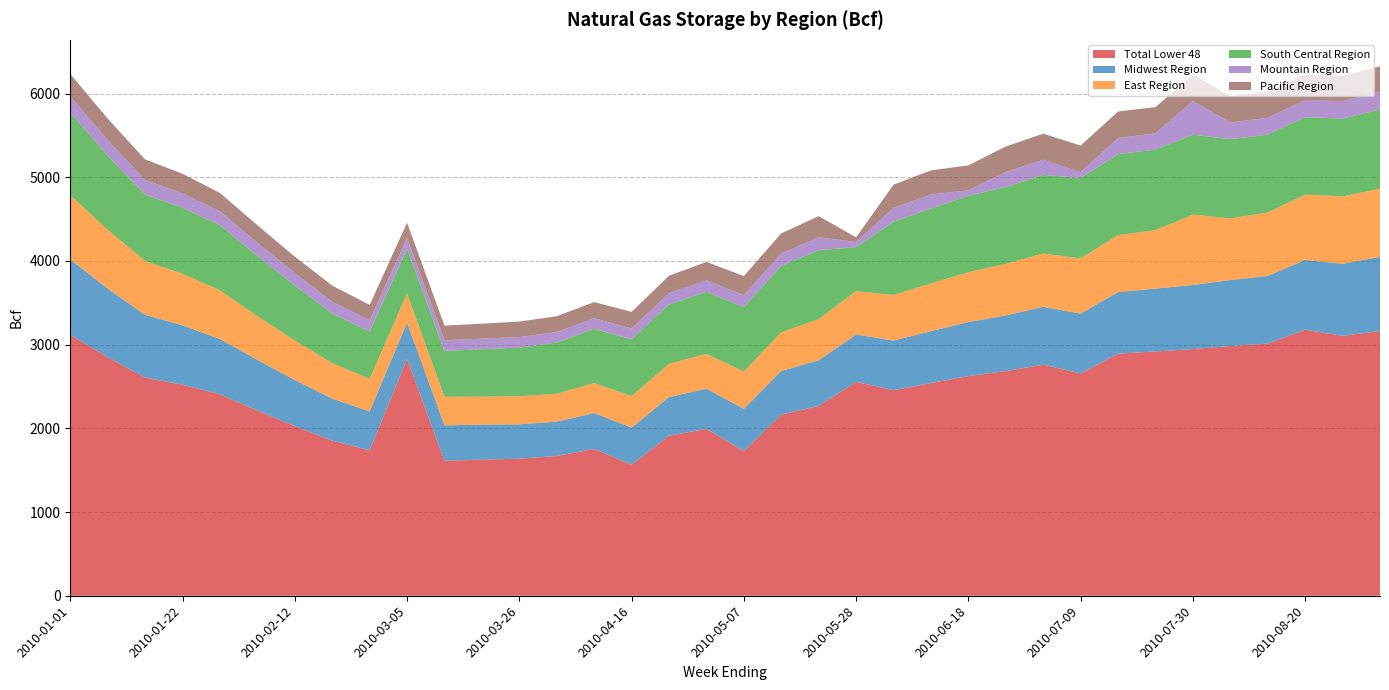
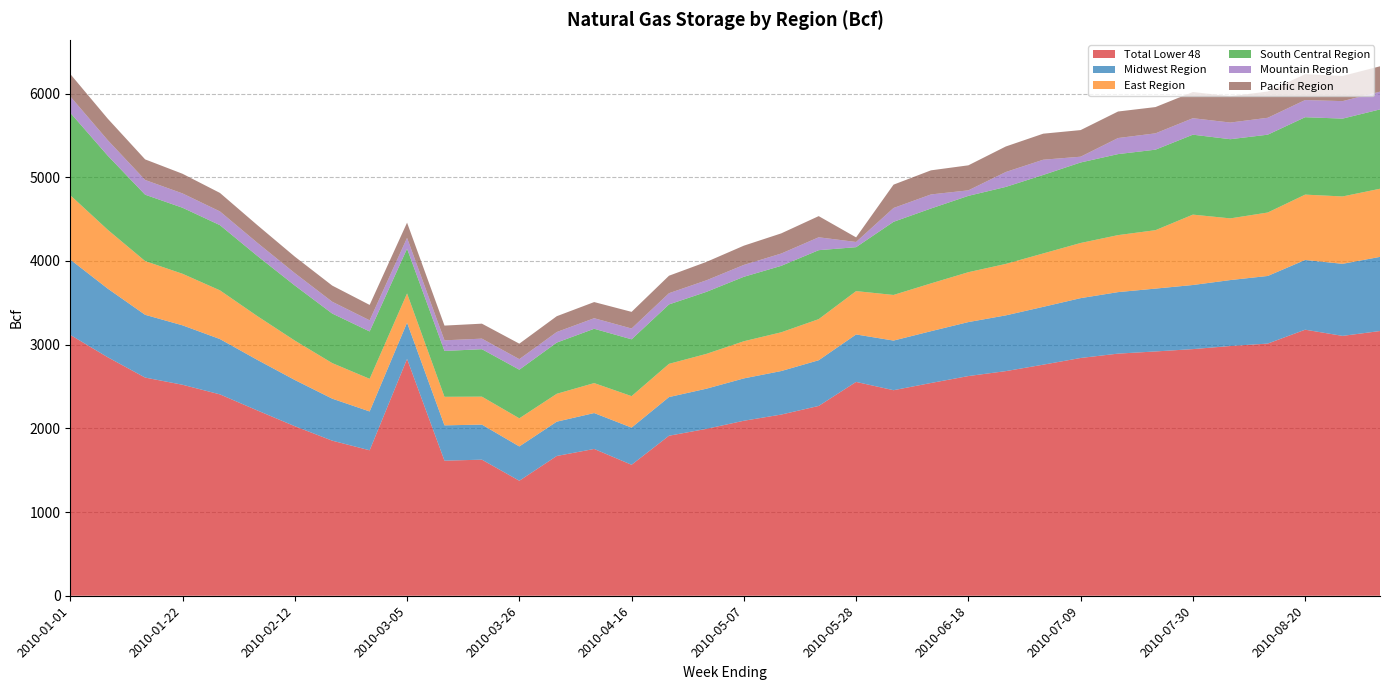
Total Lower 48, 2010-03-26: 1600 -> 1400
Total Lower 48, 2010-05-07: 1700 -> 2100
Total Lower 48, 2010-07-09: 2700 -> 2800
Mountain Region, 2010-07-30: 400 -> 200
